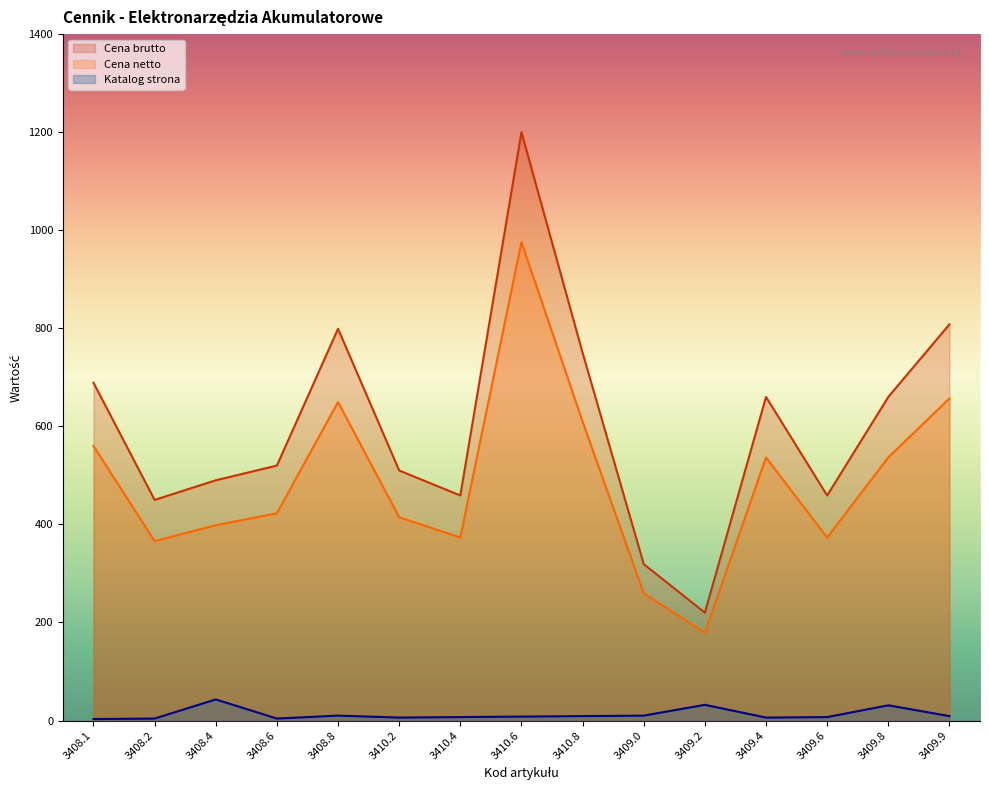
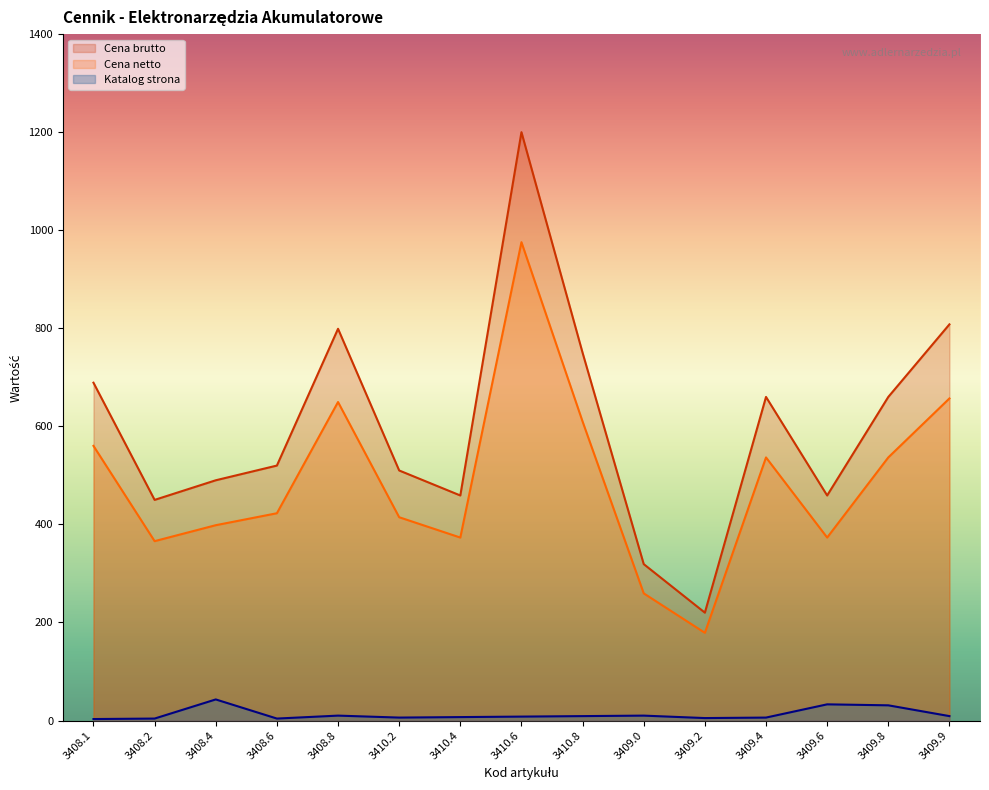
Katalog strona, 3409.2: 30 -> 10
Katalog strona, 3409.6: 10 -> 30
